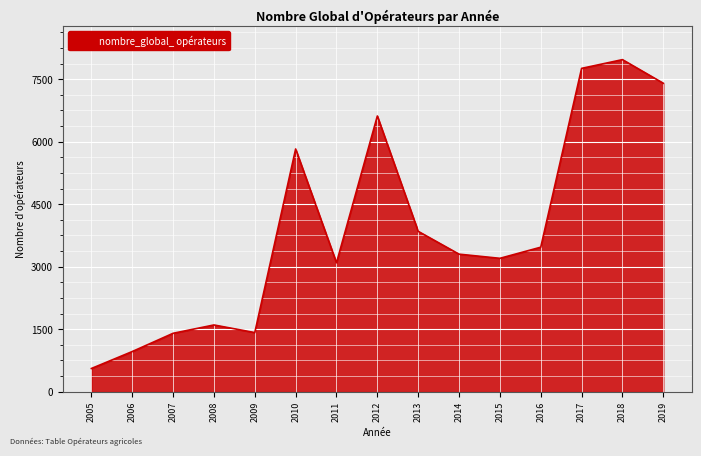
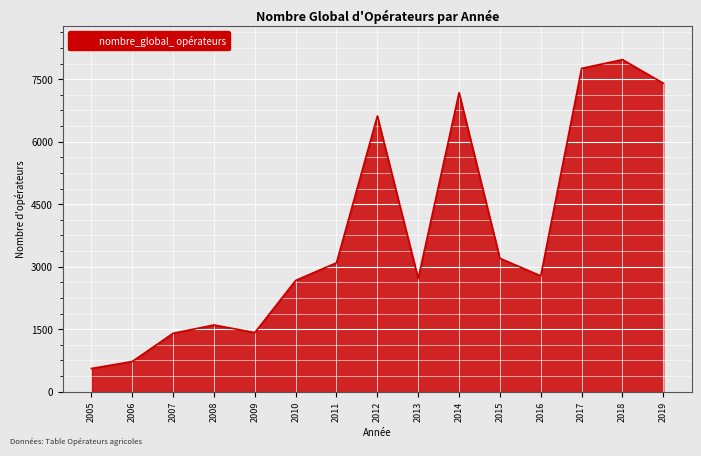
2006: 1000 -> 700
2010: 5800 -> 2700
2013: 3800 -> 2700
2014: 3300 -> 7200
2016: 3500 -> 2800
